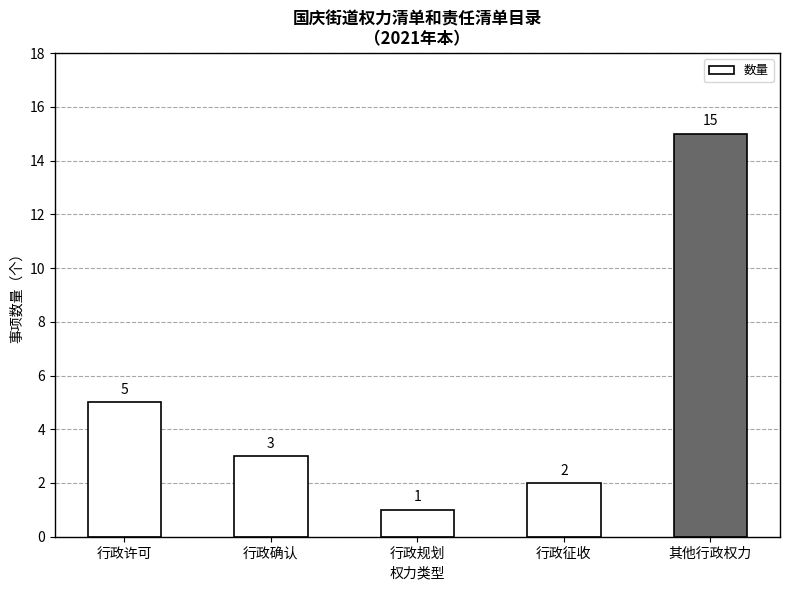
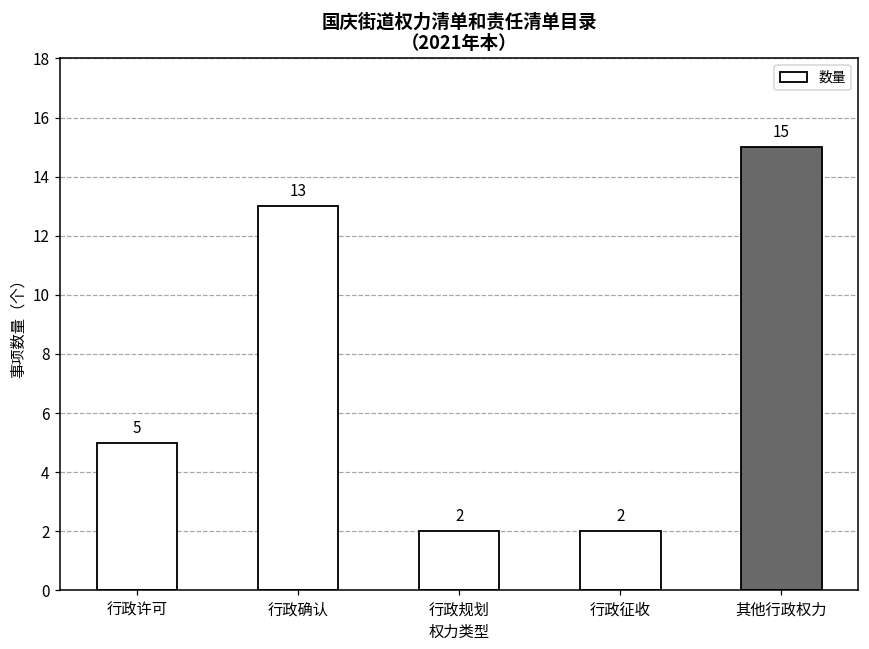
行政确认: 3 -> 13
行政规划: 1 -> 2
